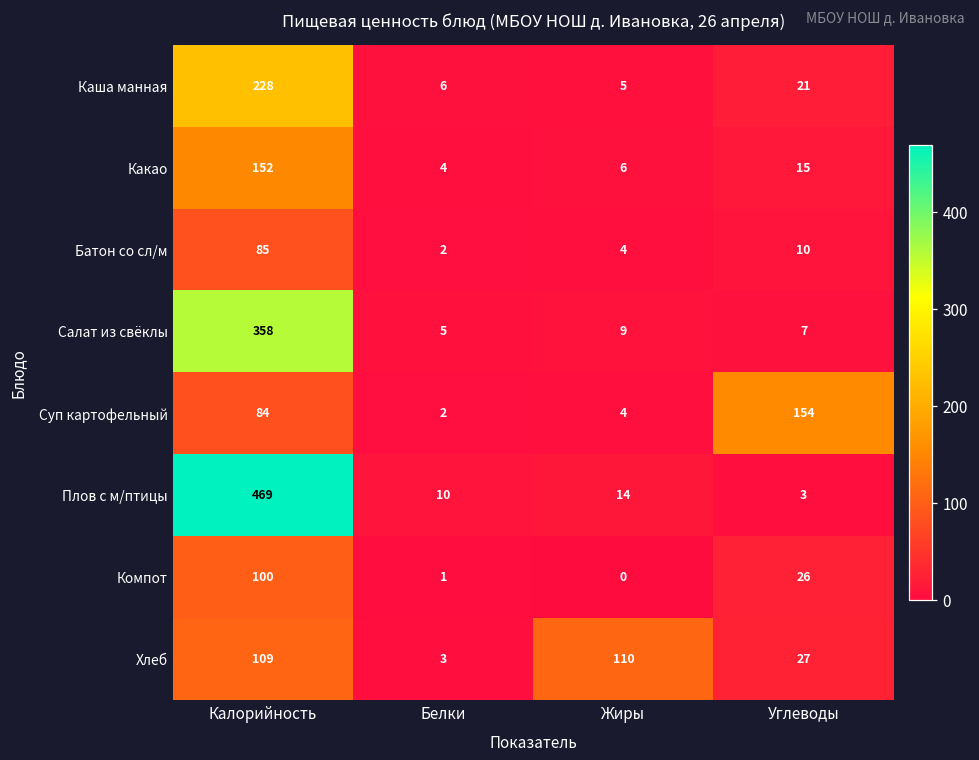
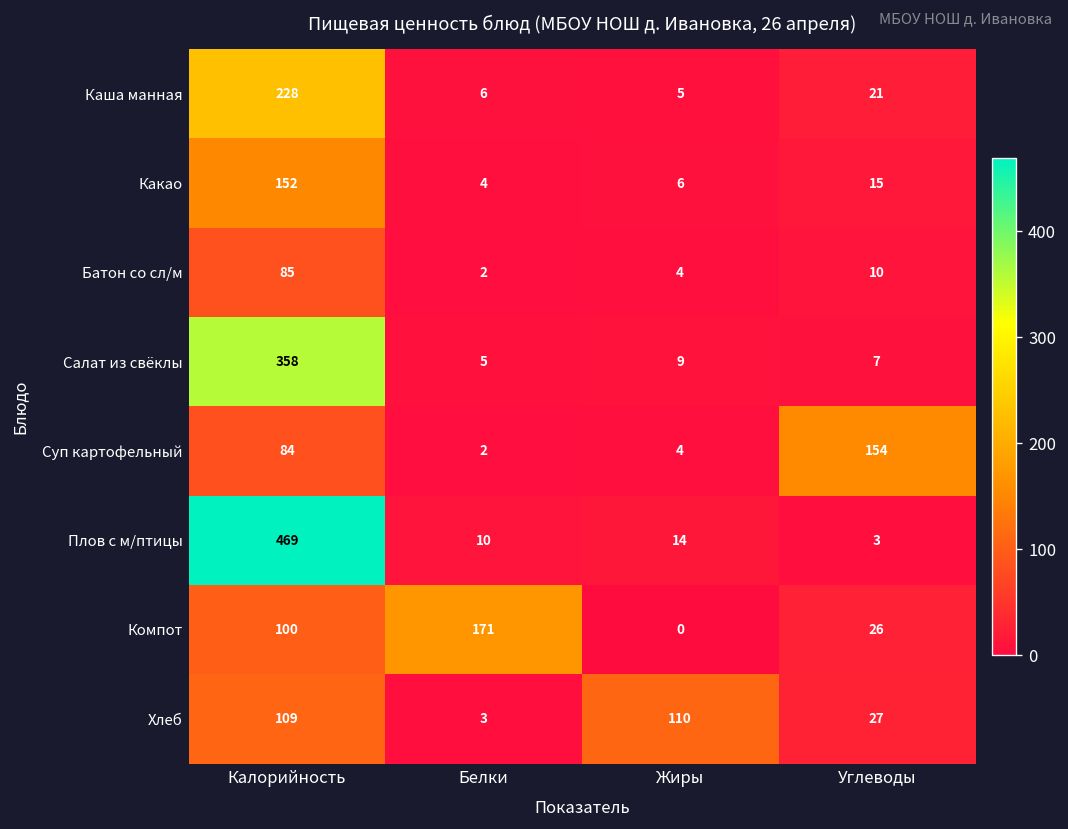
Компот, Белки: 1 -> 171
